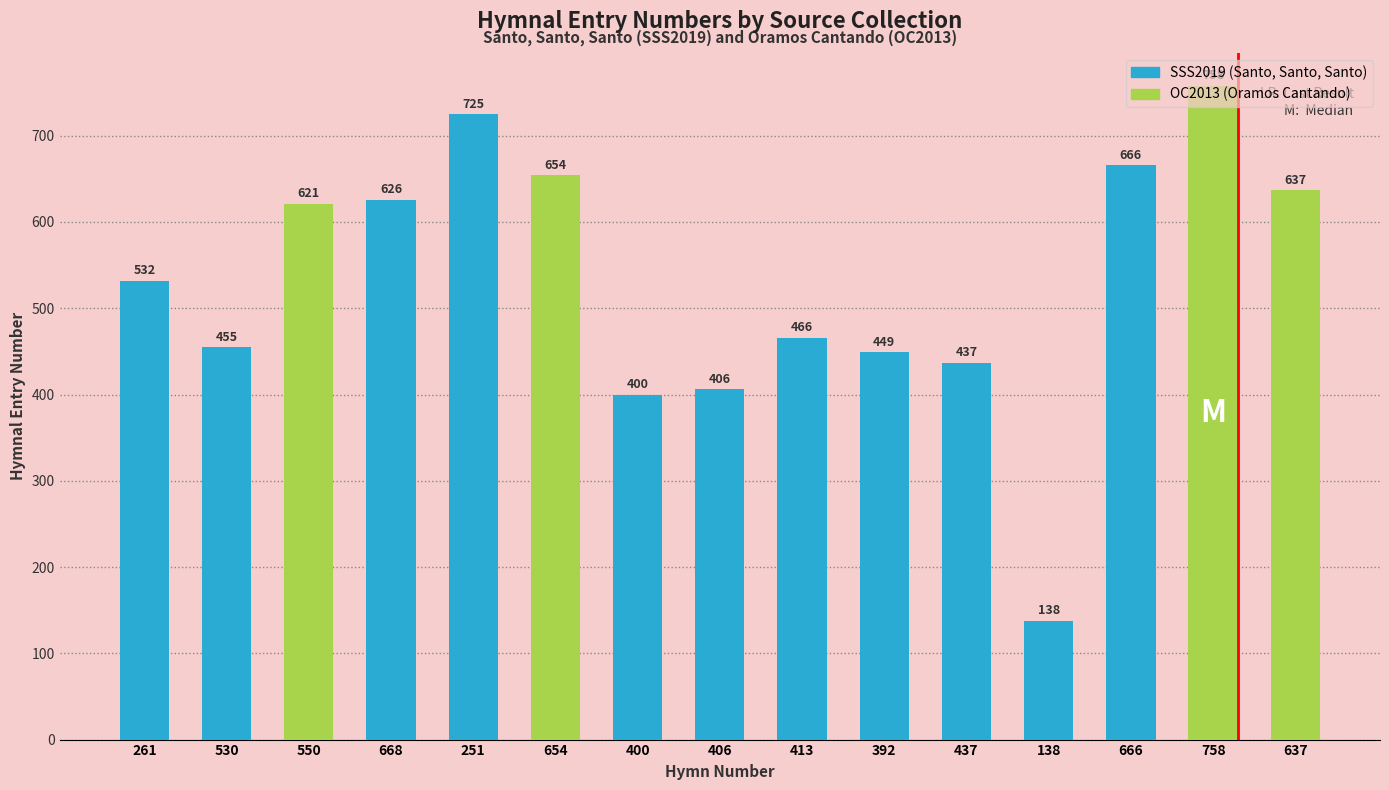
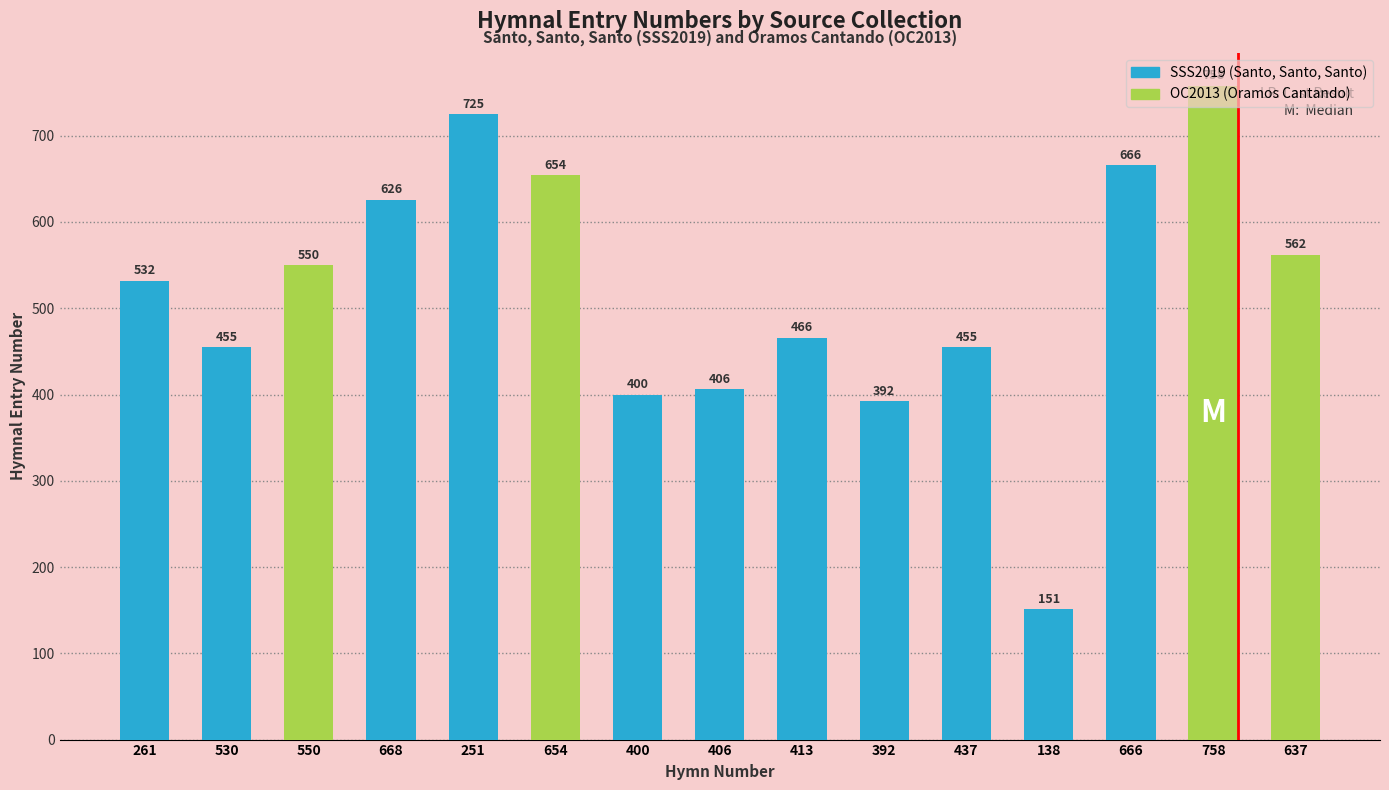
550: 621 -> 550
392: 449 -> 392
437: 437 -> 455
138: 138 -> 151
637: 637 -> 562
